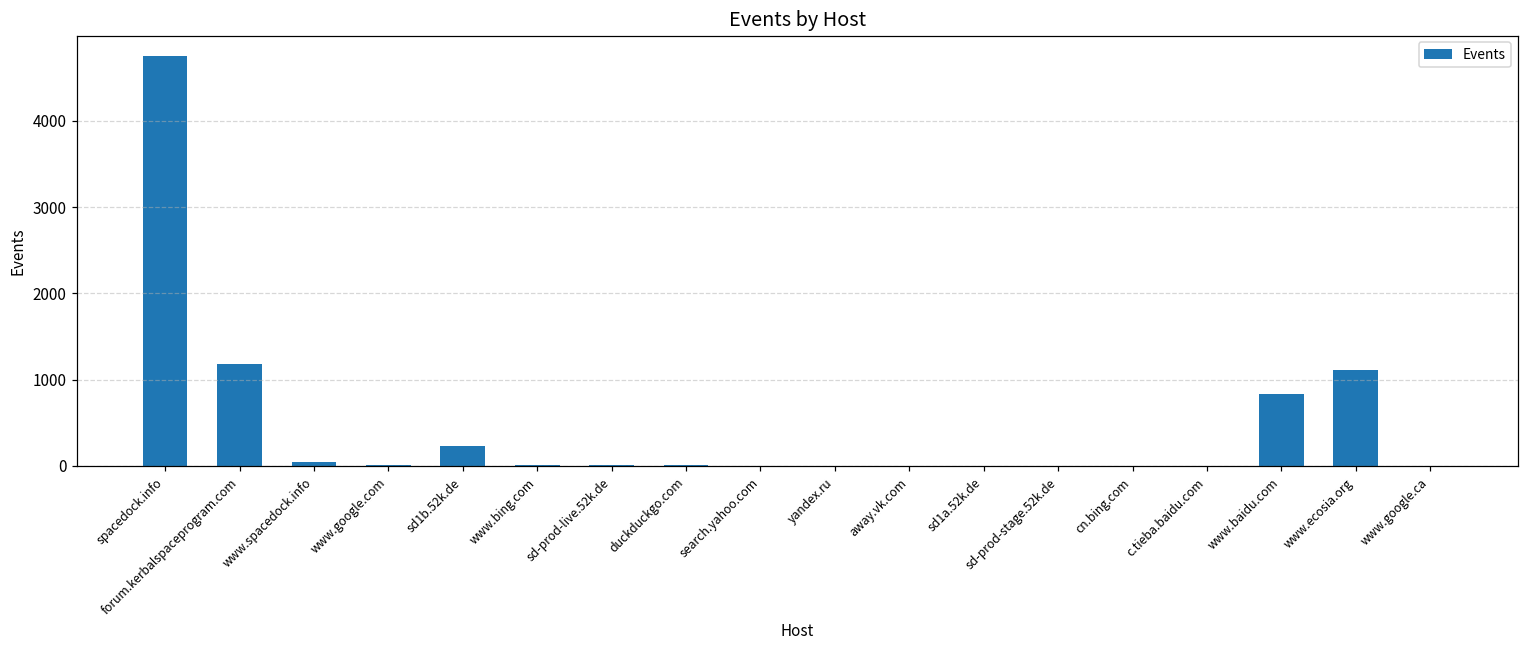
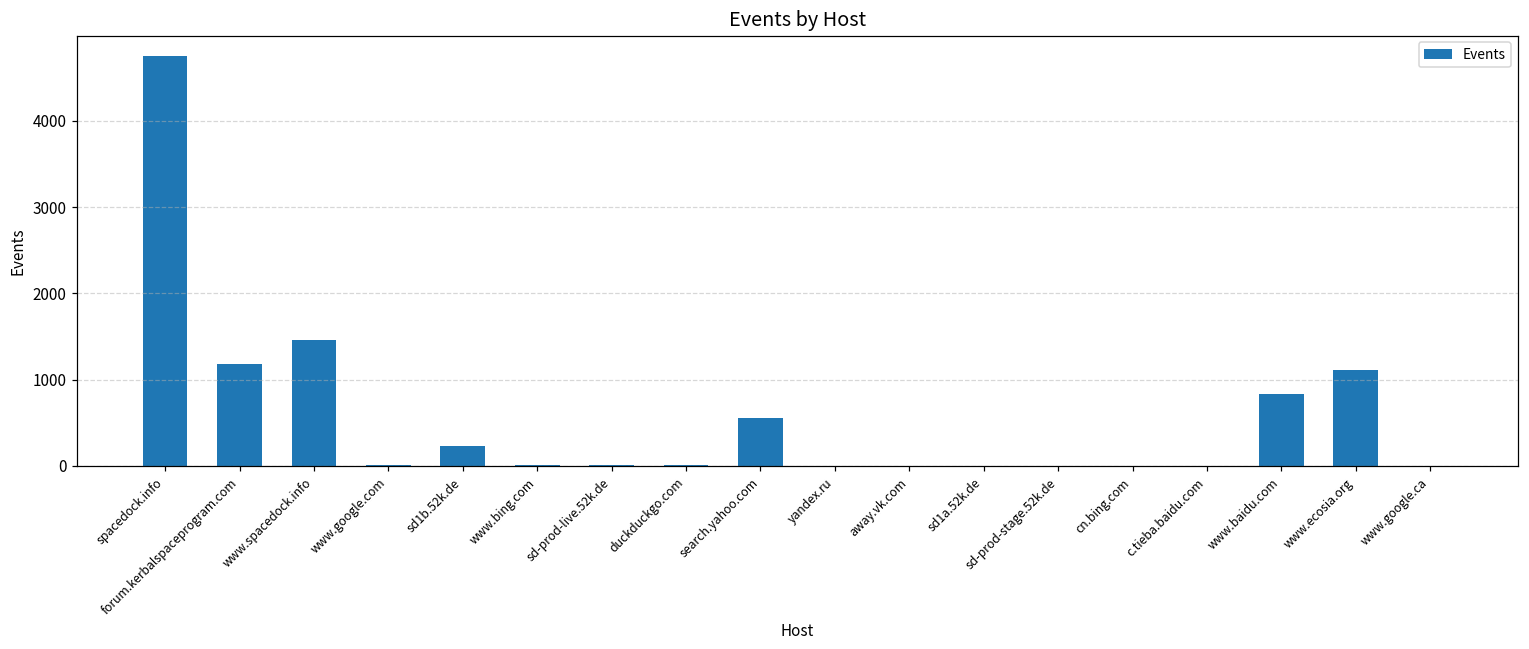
www.spacedock.info: 0 -> 1500
search.yahoo.com: 0 -> 600
